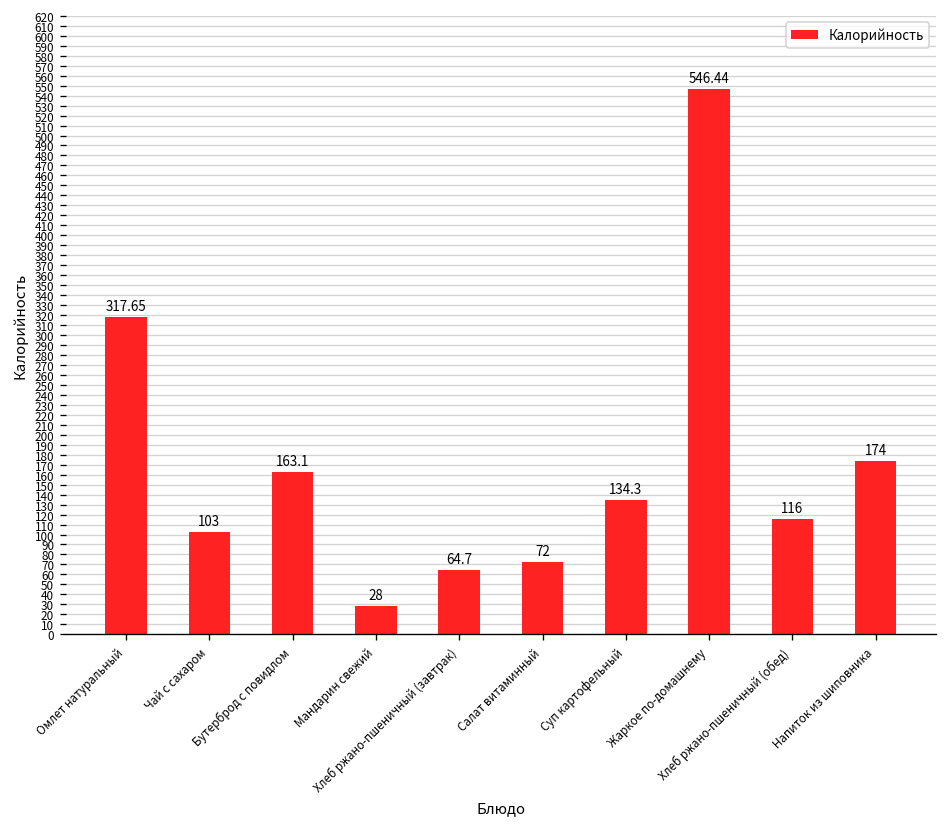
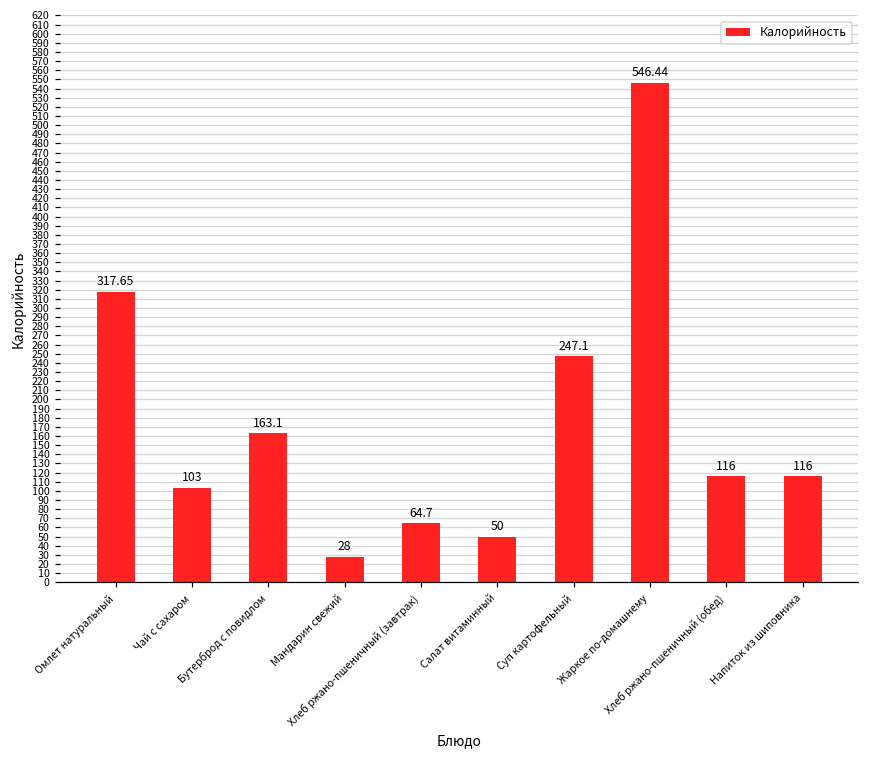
Салат витаминный: 72 -> 50
Суп картофельный: 134.3 -> 247.1
Напиток из шиповника: 174 -> 116
